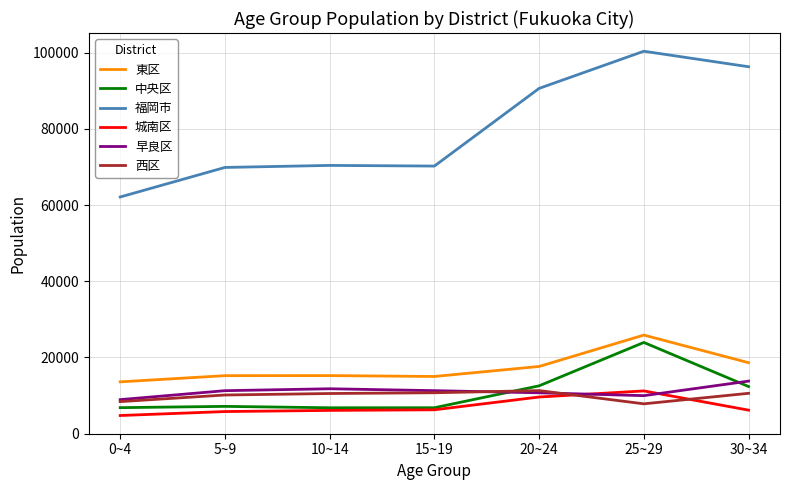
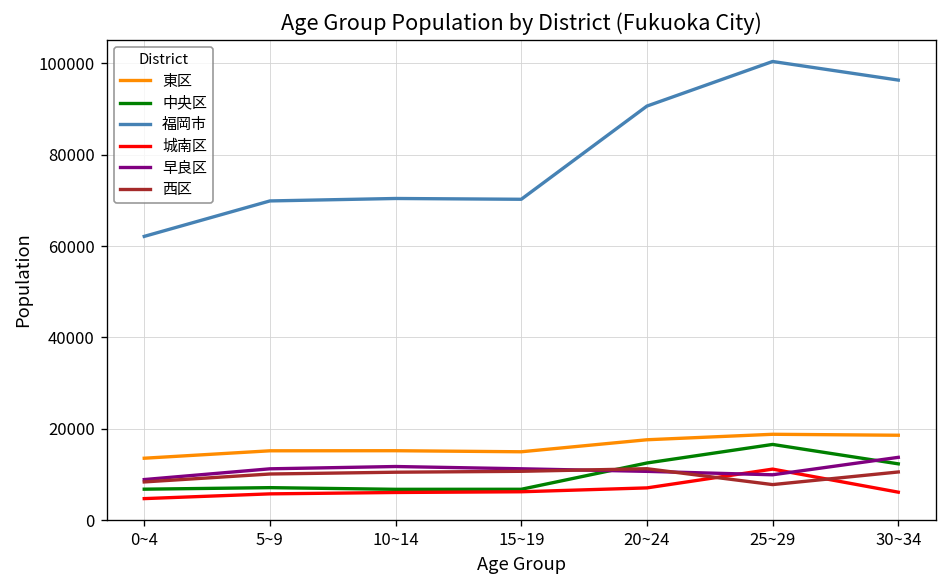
城南区, 20~24: 10000 -> 7000
東区, 25~29: 26000 -> 19000
中央区, 25~29: 24000 -> 17000
